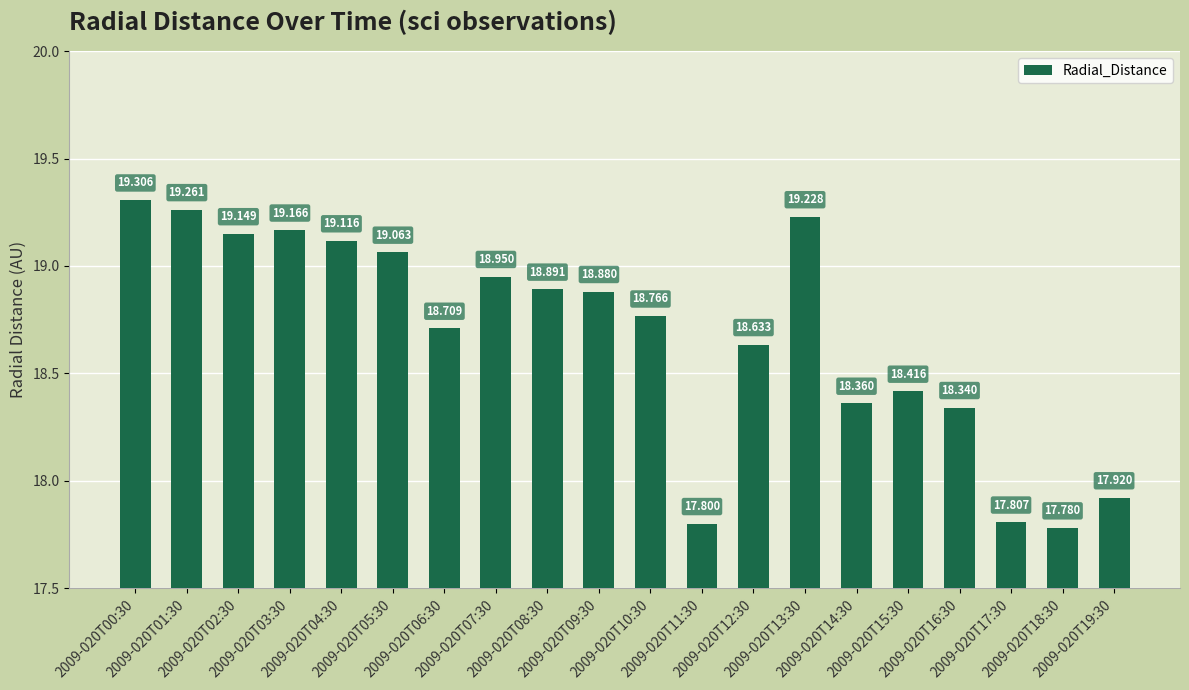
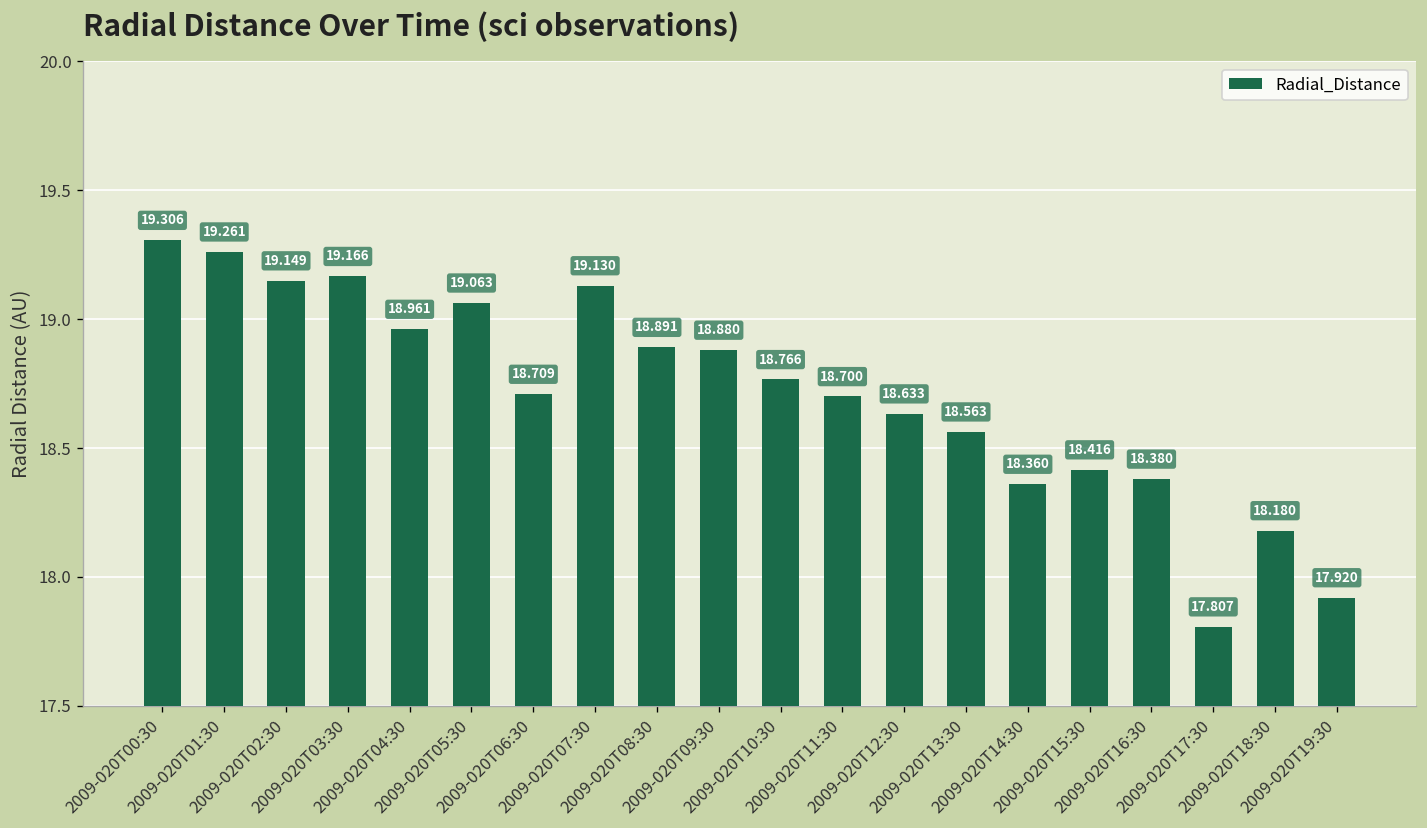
2009-020T04:30: 19.116 -> 18.961
2009-020T07:30: 18.950 -> 19.130
2009-020T11:30: 17.800 -> 18.700
2009-020T13:30: 19.228 -> 18.563
2009-020T16:30: 18.340 -> 18.380
2009-020T18:30: 17.780 -> 18.180
